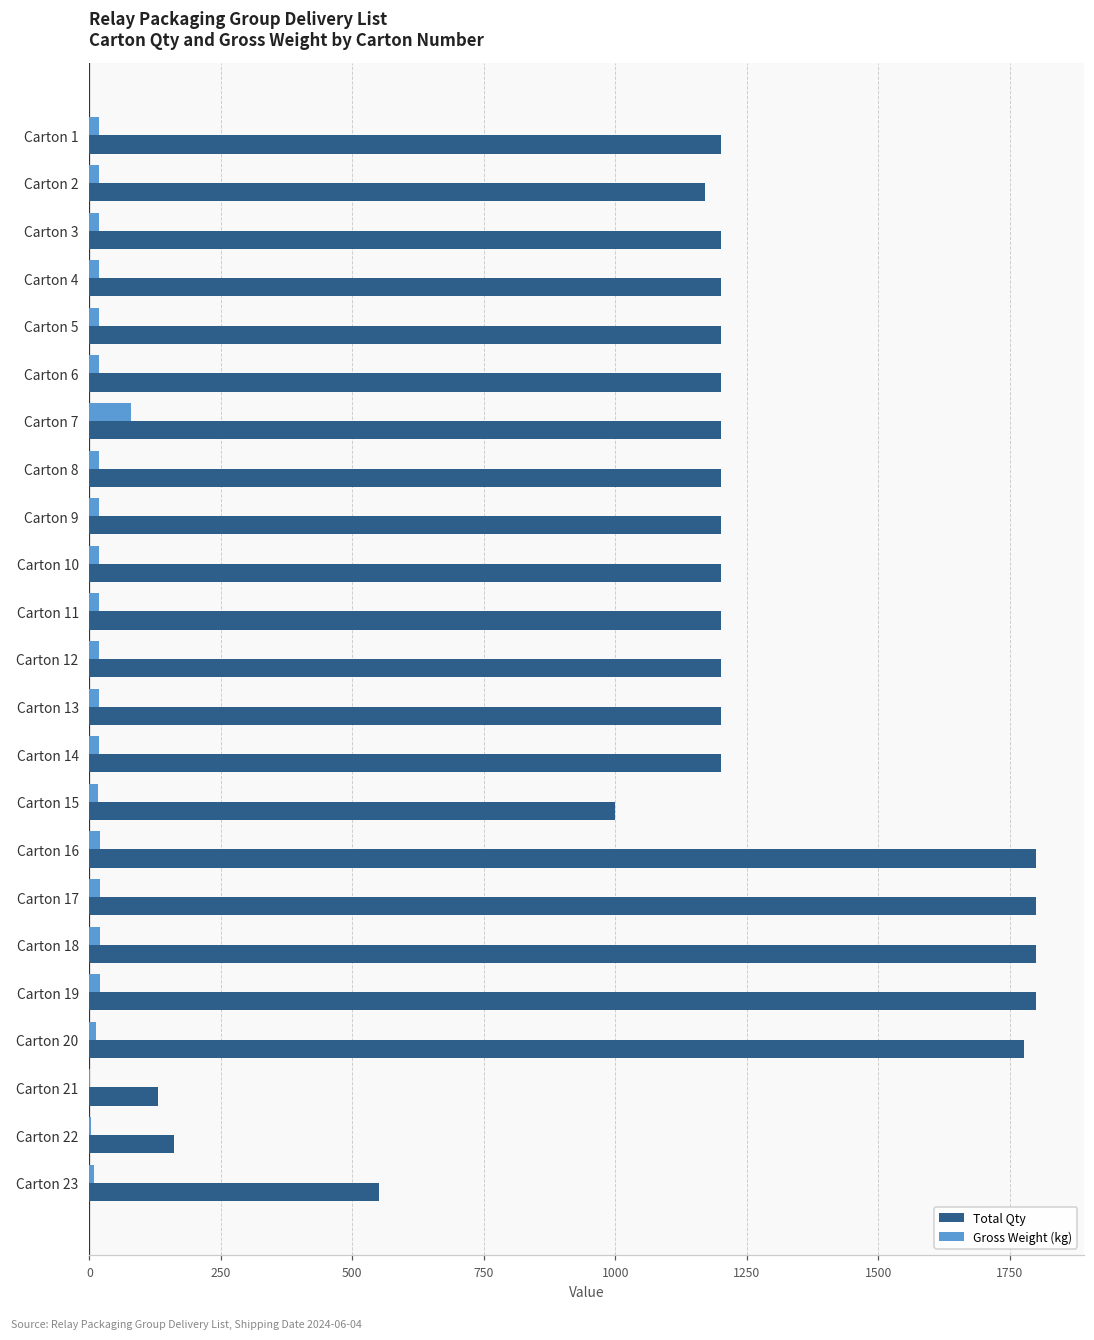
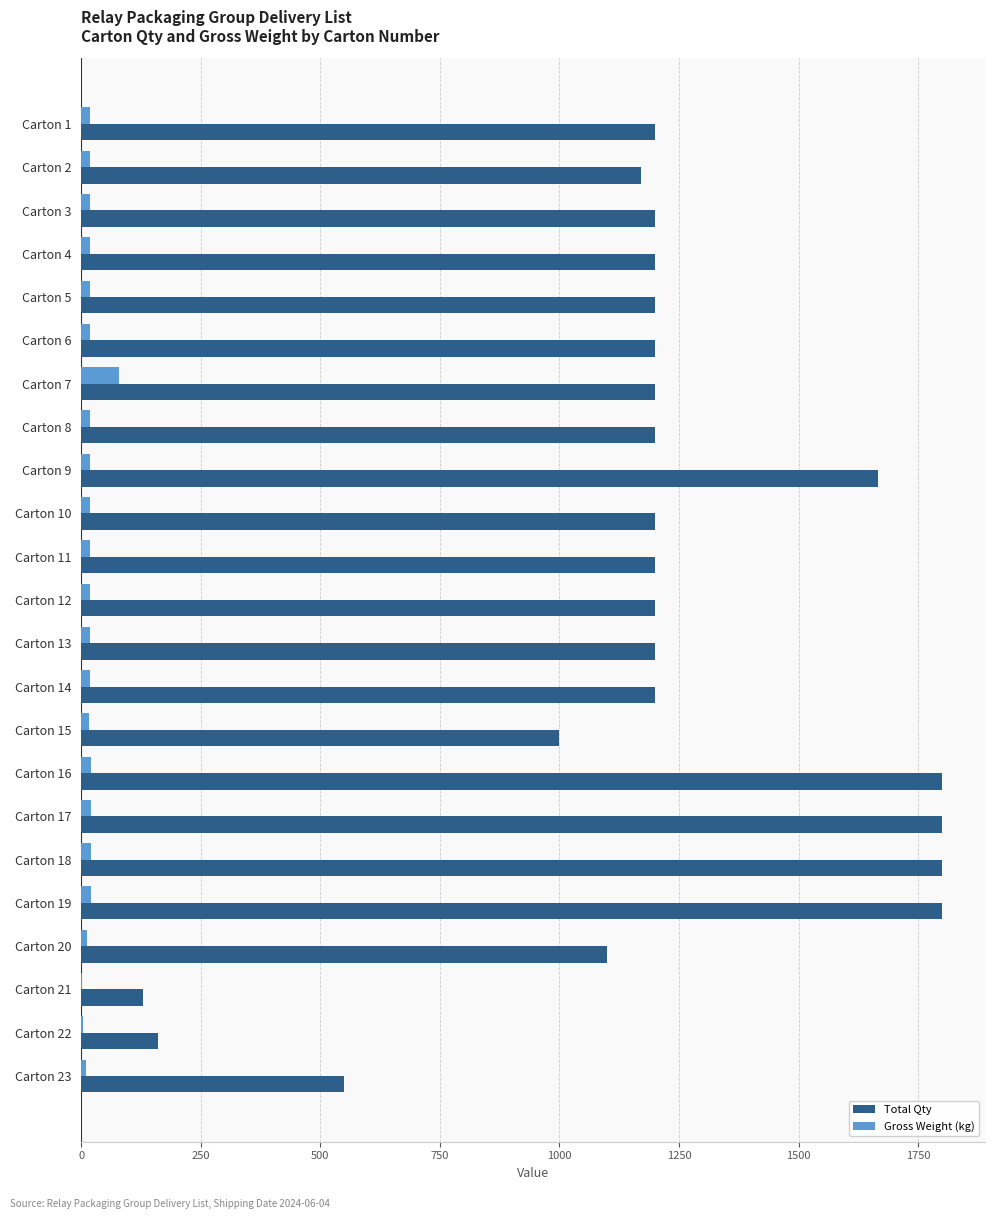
Total Qty, Carton 9: 1200 -> 1670
Total Qty, Carton 20: 1780 -> 1100
